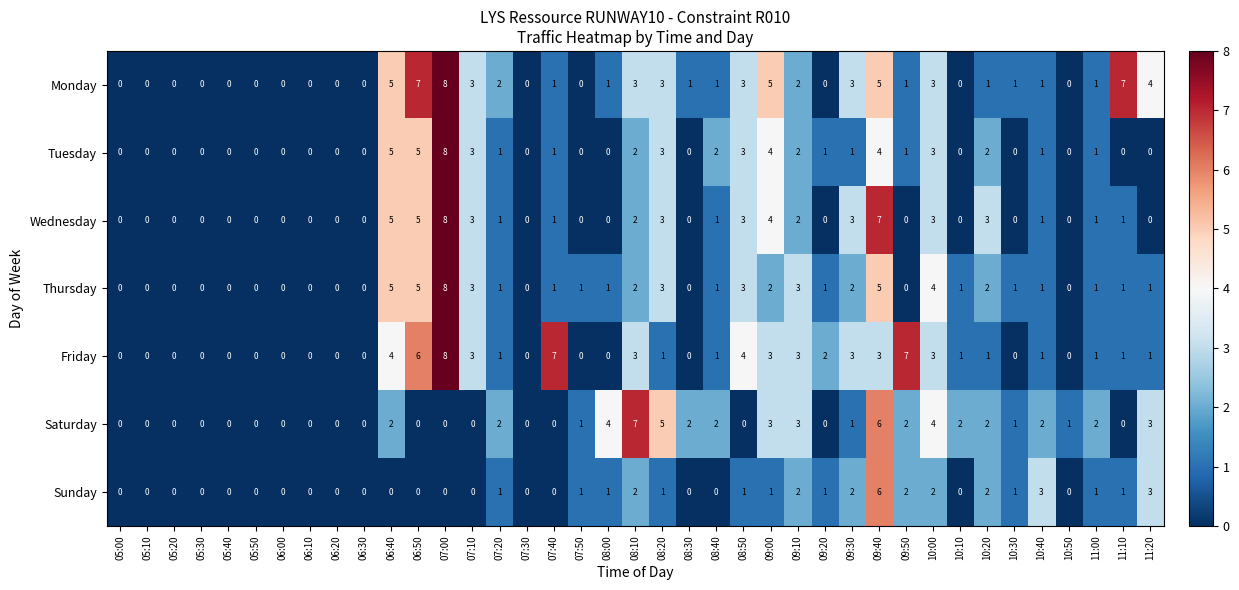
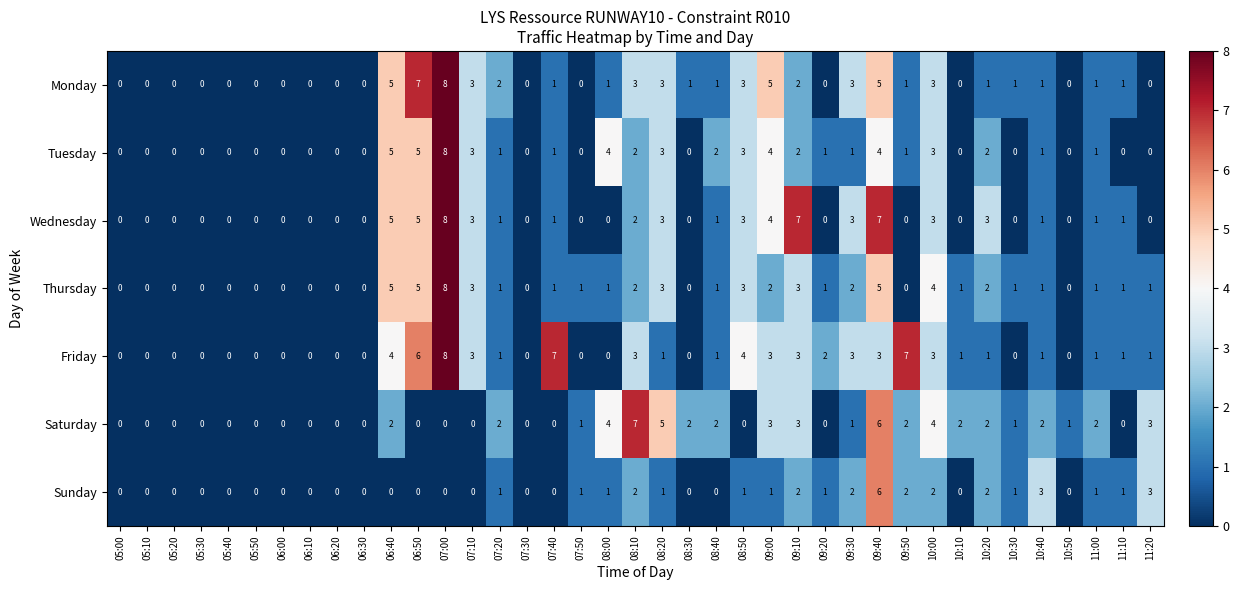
Monday, 11:10: 7 -> 1
Monday, 11:20: 4 -> 0
Tuesday, 08:00: 0 -> 4
Wednesday, 09:10: 2 -> 7
